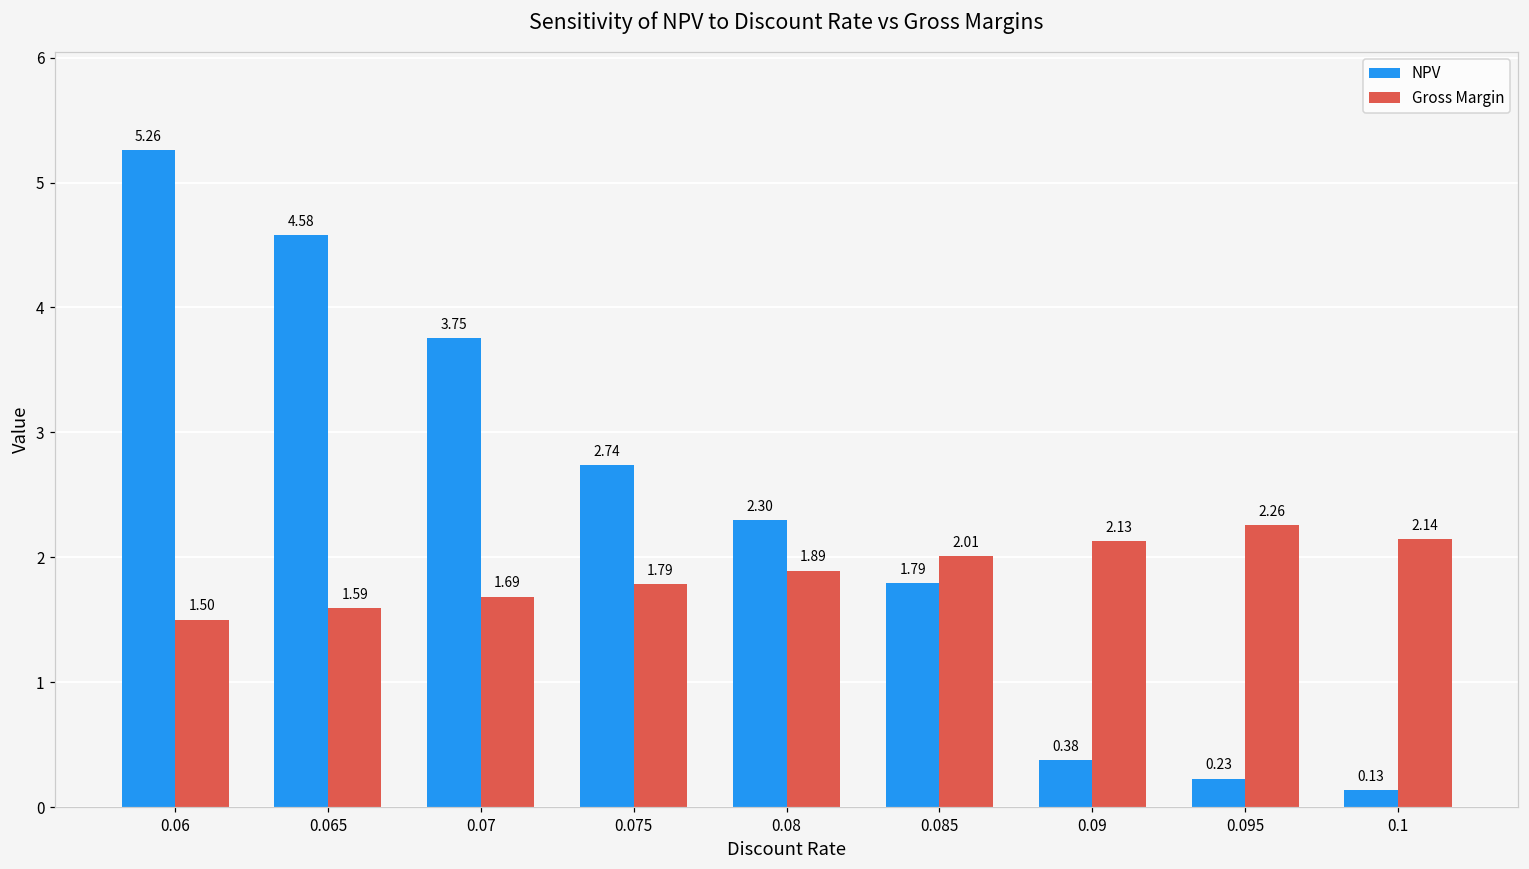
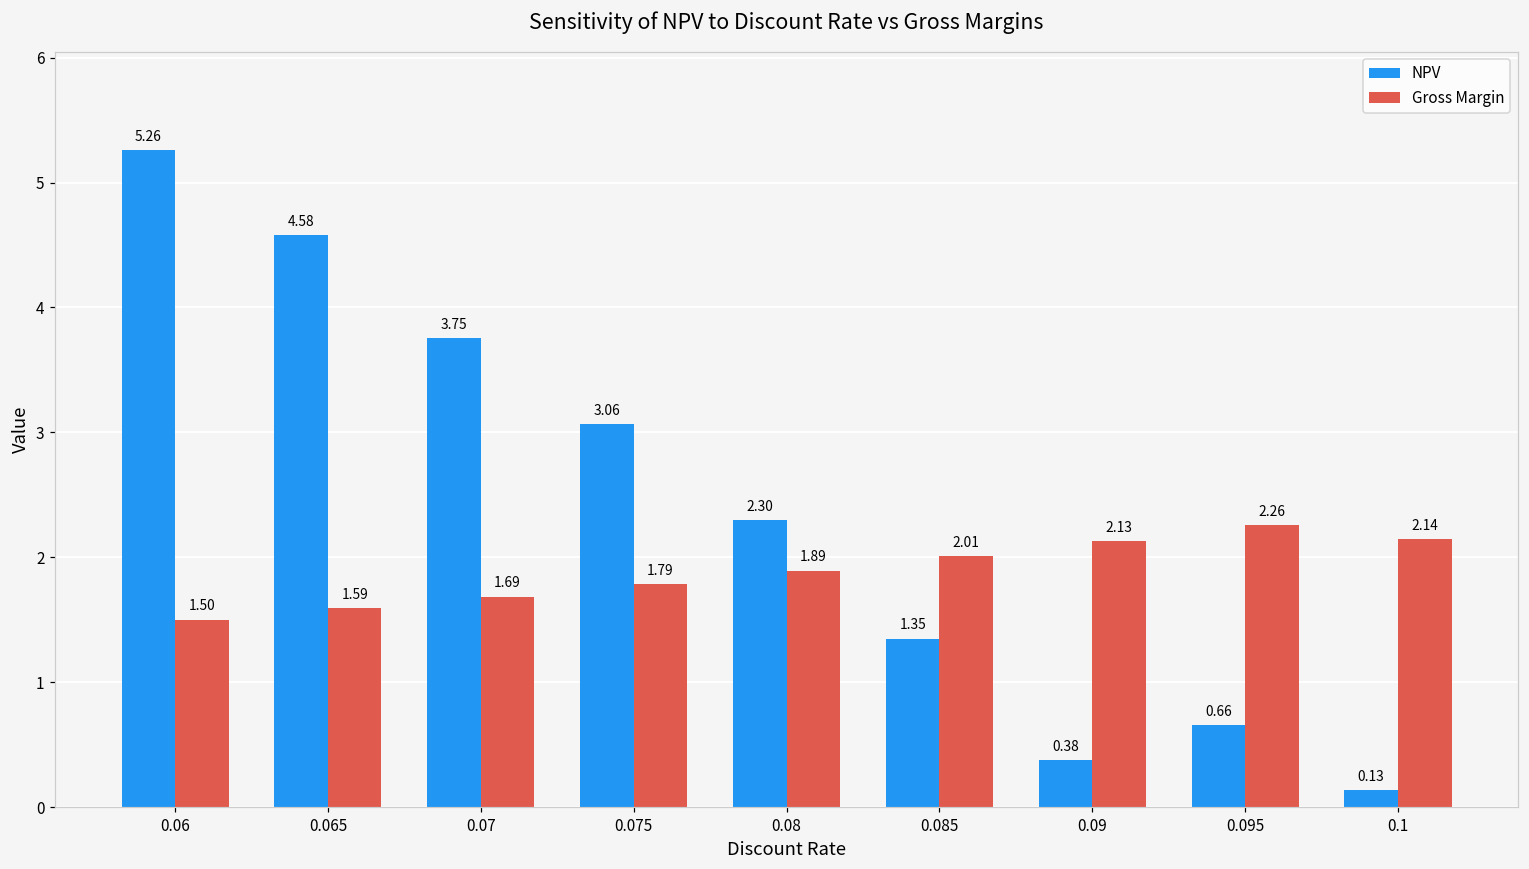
NPV, 0.075: 2.74 -> 3.06
NPV, 0.085: 1.79 -> 1.35
NPV, 0.095: 0.23 -> 0.66
